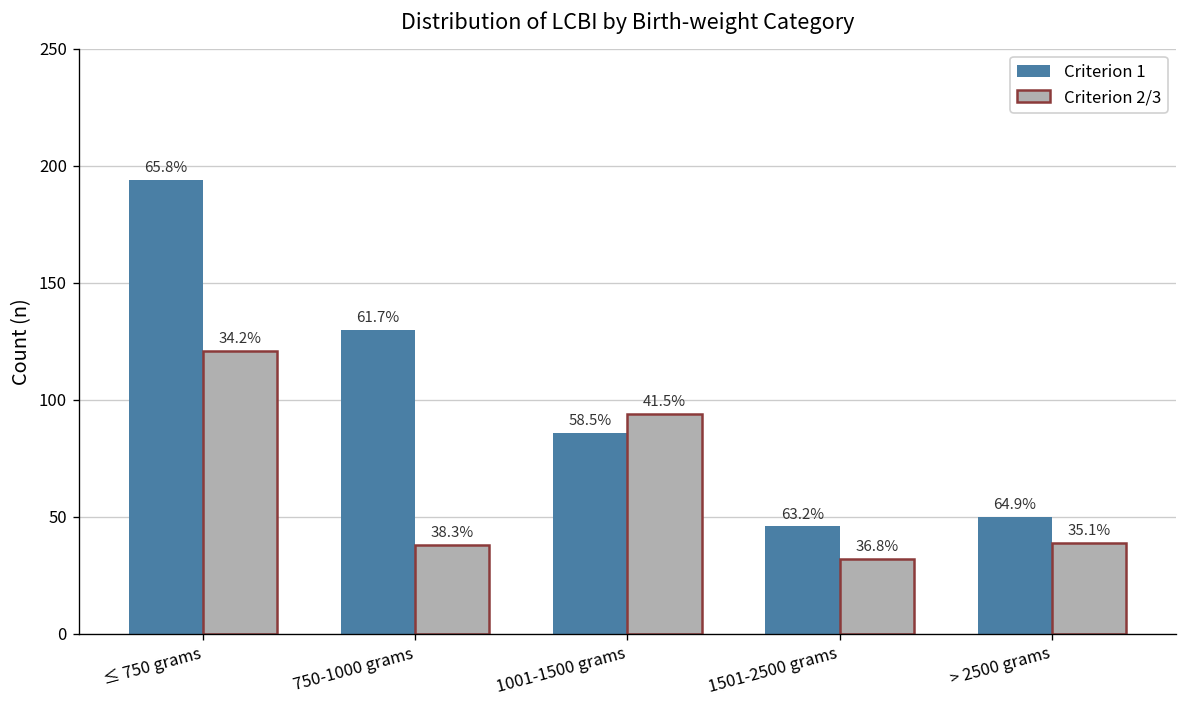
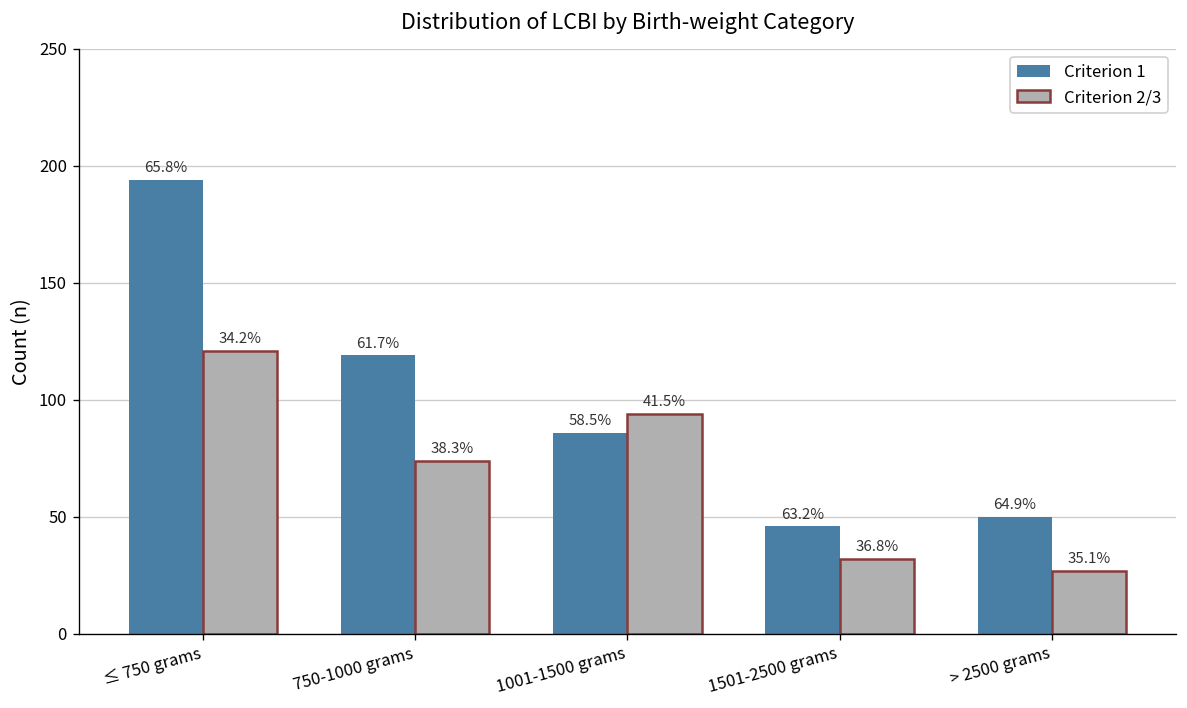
Criterion 1, 750-1000 grams: 130 -> 119
Criterion 2/3, 750-1000 grams: 38 -> 74
Criterion 2/3, > 2500 grams: 39 -> 27
